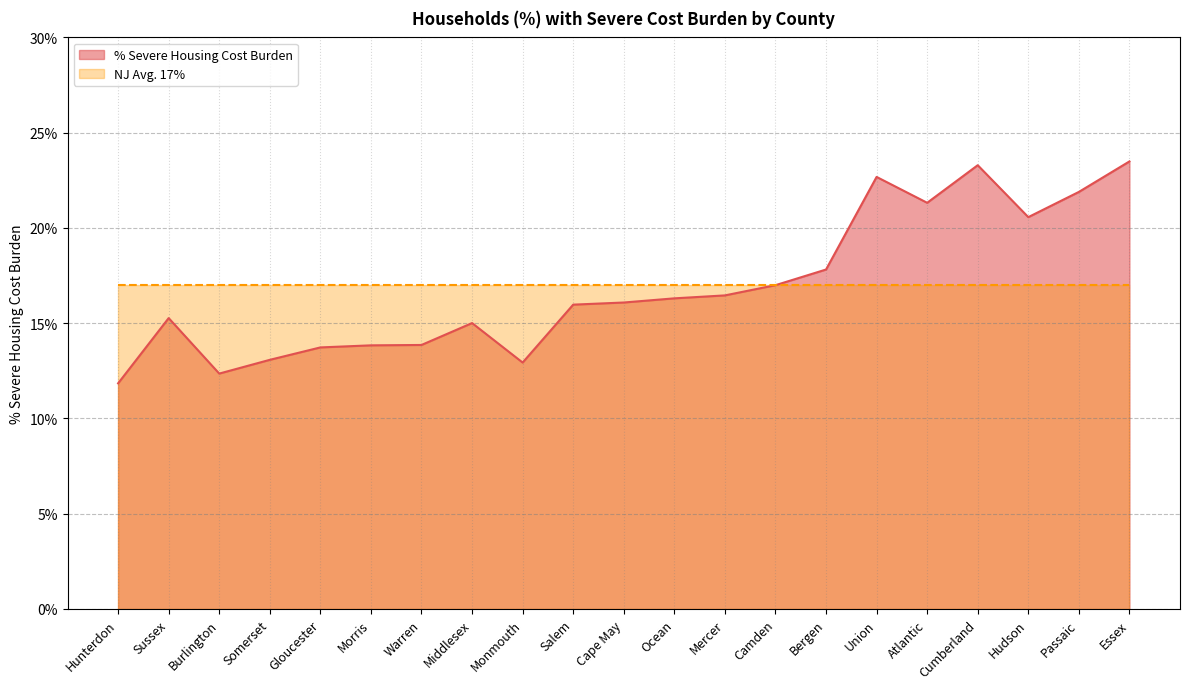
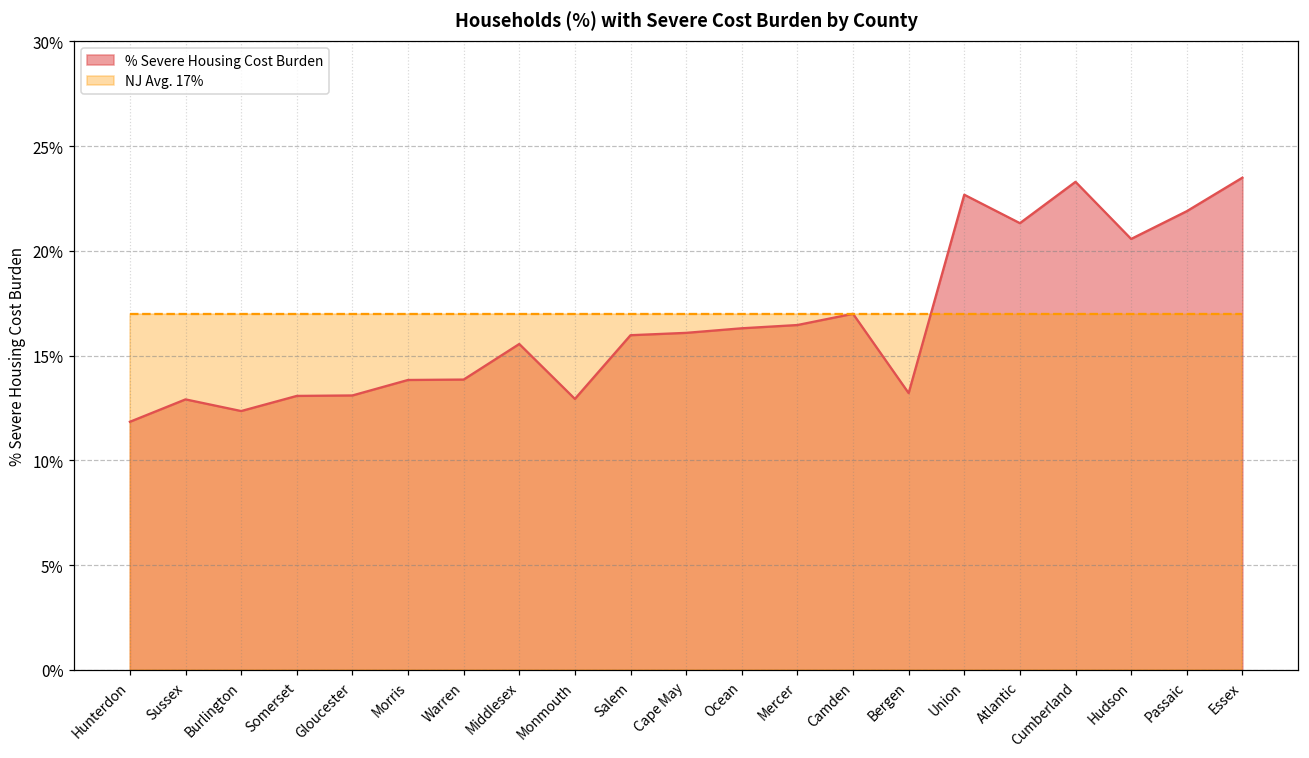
% Severe Housing Cost Burden, Sussex: 15.3% -> 12.9%
% Severe Housing Cost Burden, Gloucester: 13.7% -> 13.1%
% Severe Housing Cost Burden, Middlesex: 15.0% -> 15.6%
% Severe Housing Cost Burden, Bergen: 17.8% -> 13.2%
